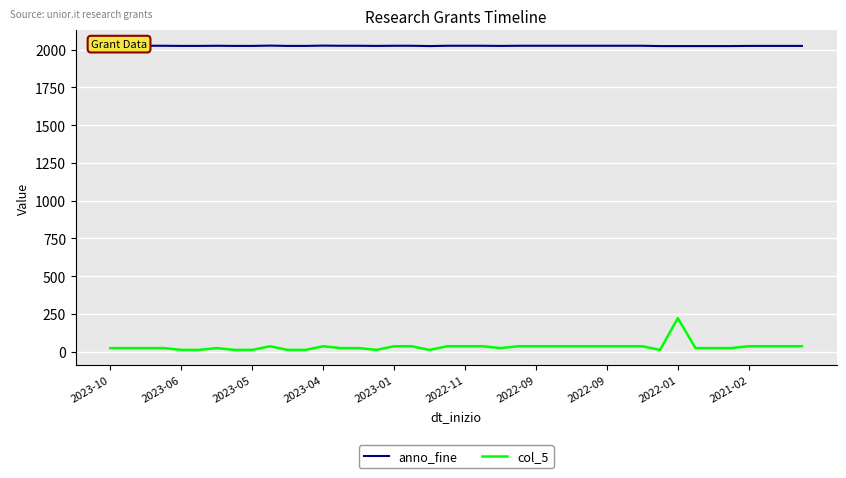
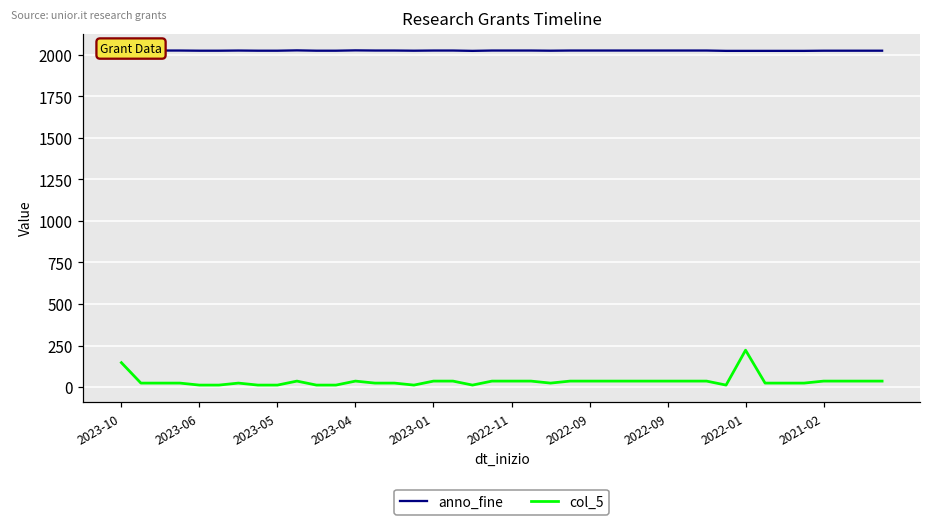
col_5, 2023-10: 20 -> 150
